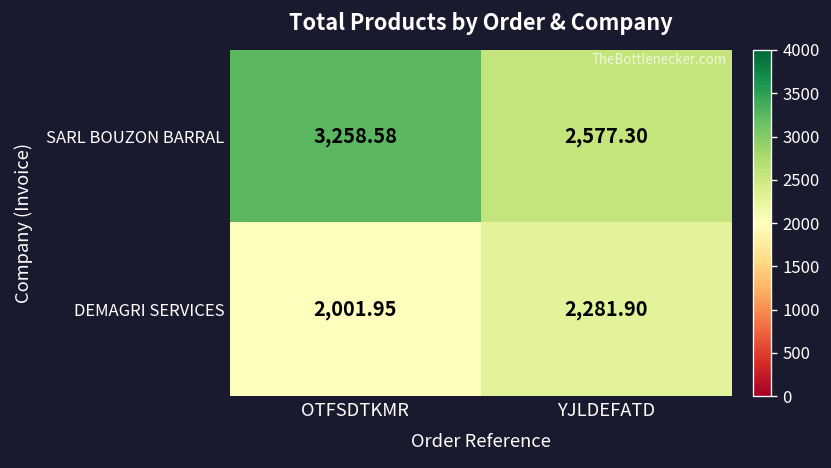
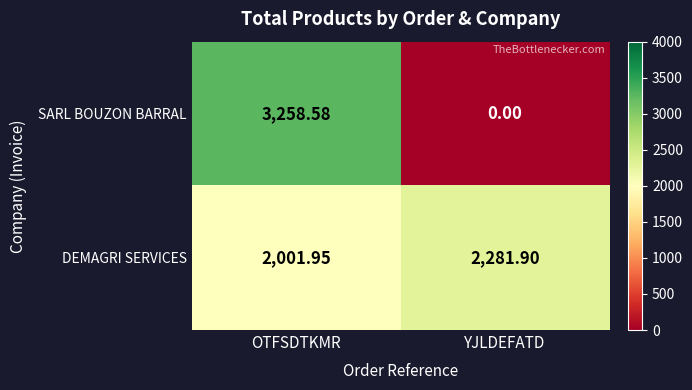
SARL BOUZON BARRAL, YJLDEFATD: 2,577.30 -> 0.00
